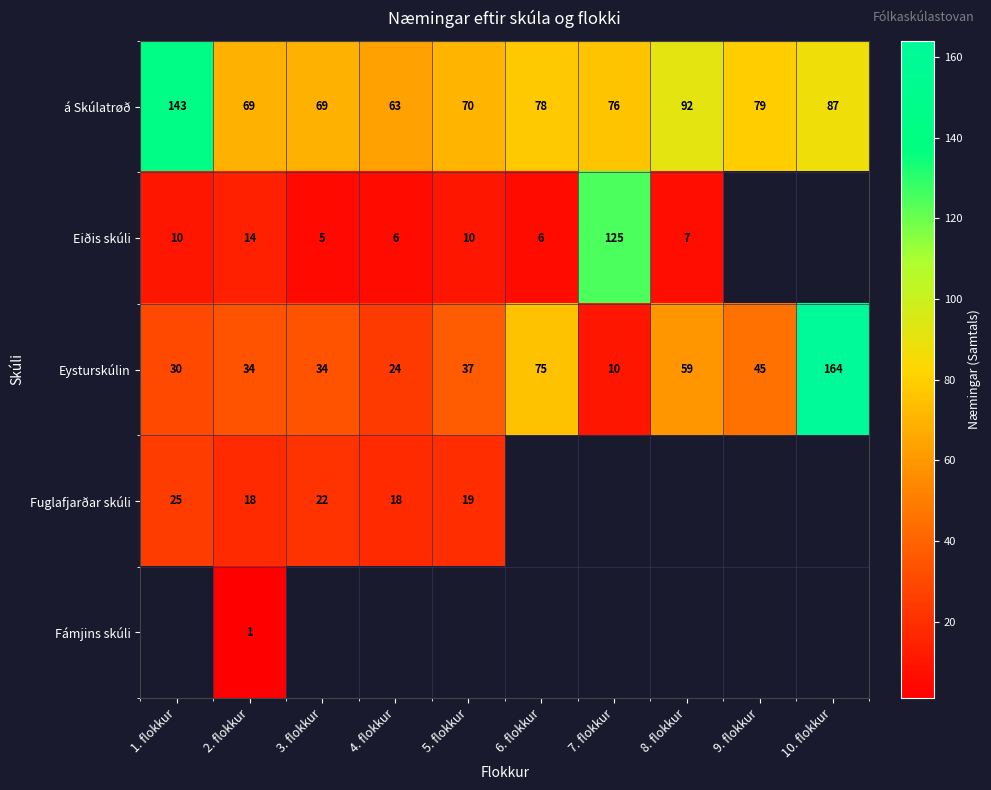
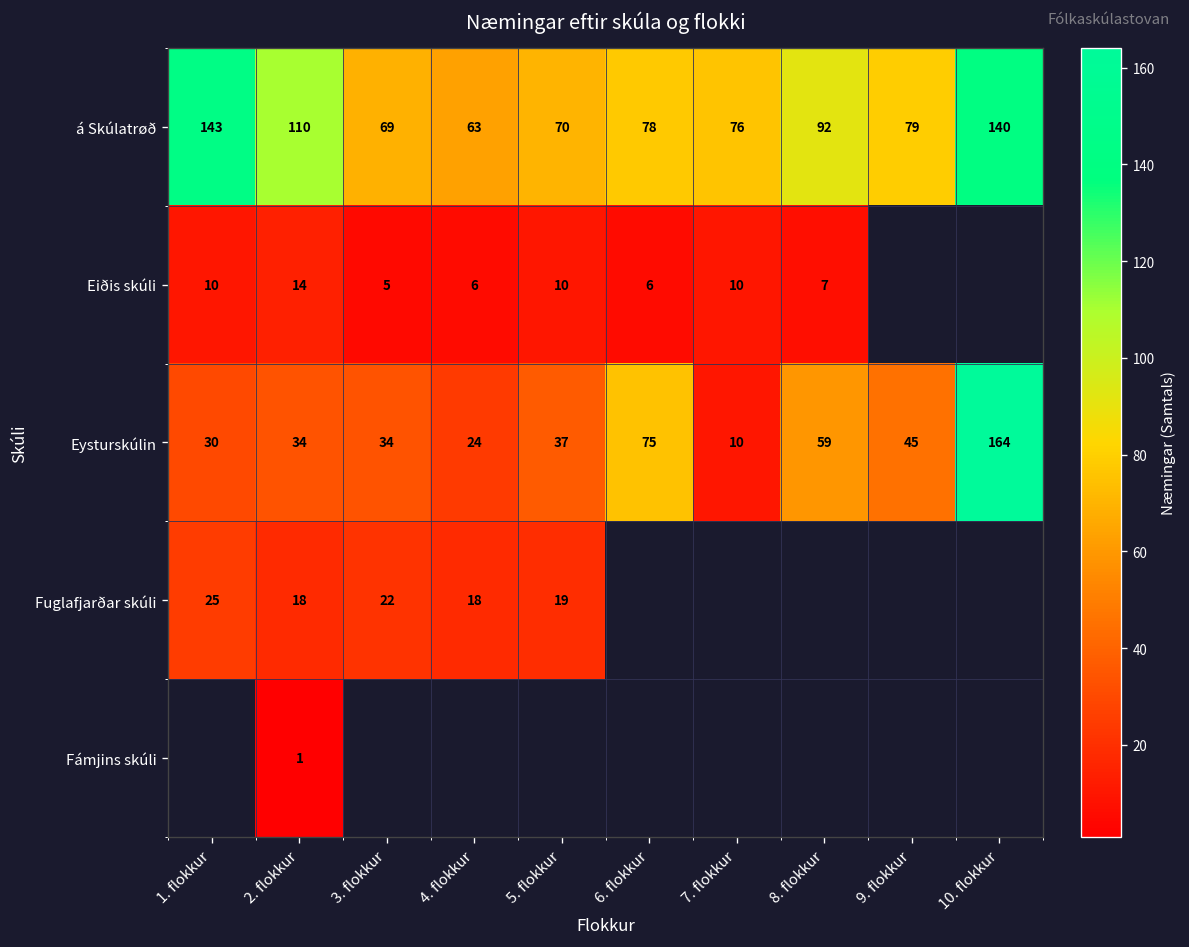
á Skúlatrøð, 2. flokkur: 69 -> 110
á Skúlatrøð, 10. flokkur: 87 -> 140
Eiðis skúli, 7. flokkur: 125 -> 10
